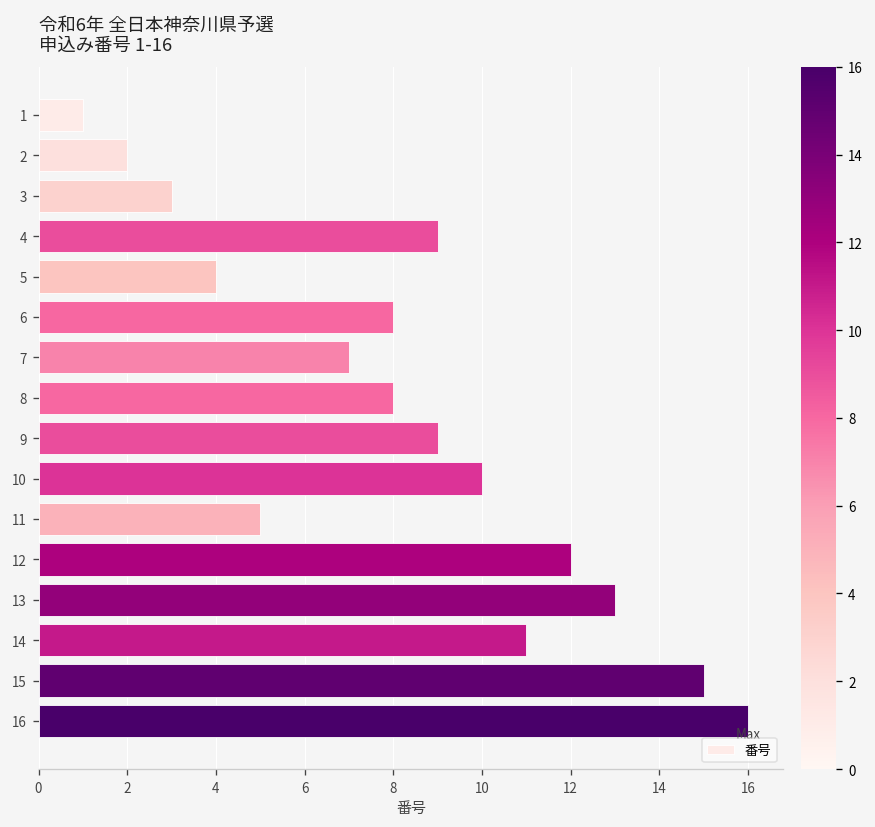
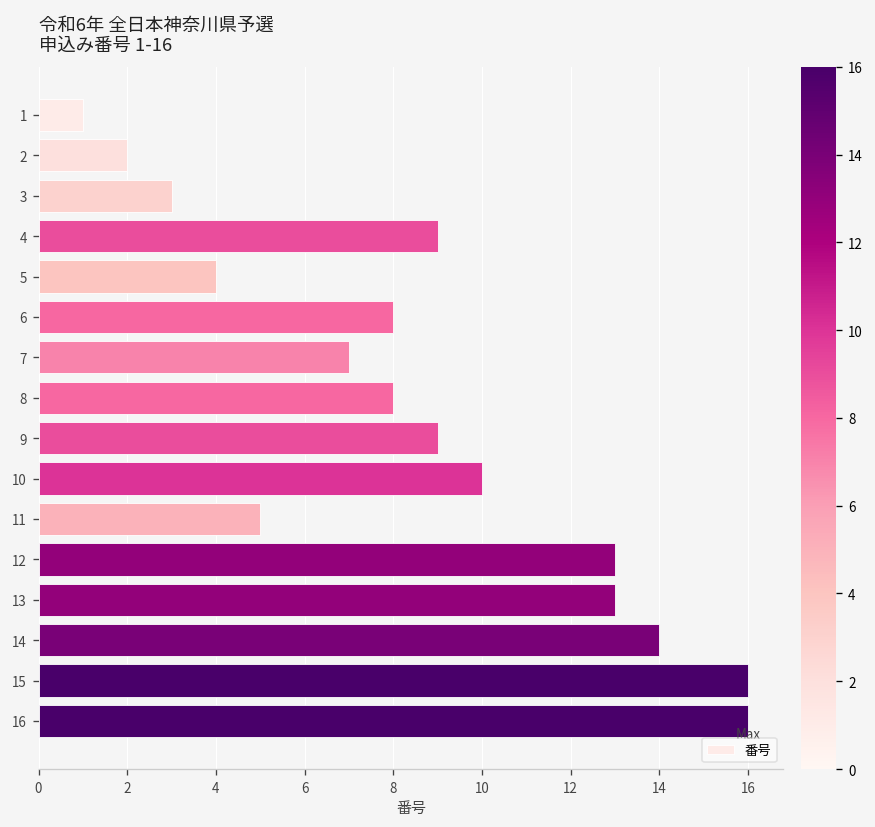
12: 12 -> 13
14: 11 -> 14
15: 15 -> 16
